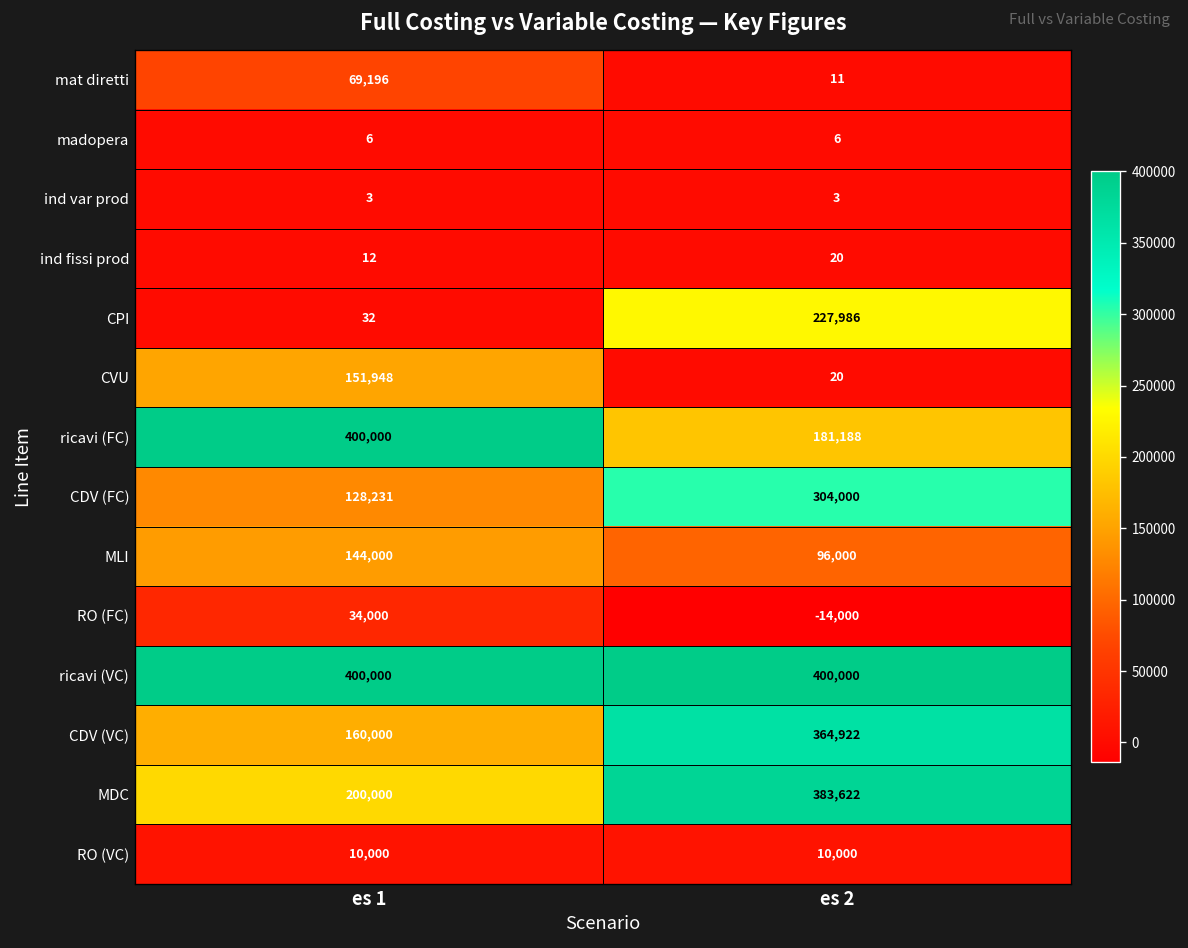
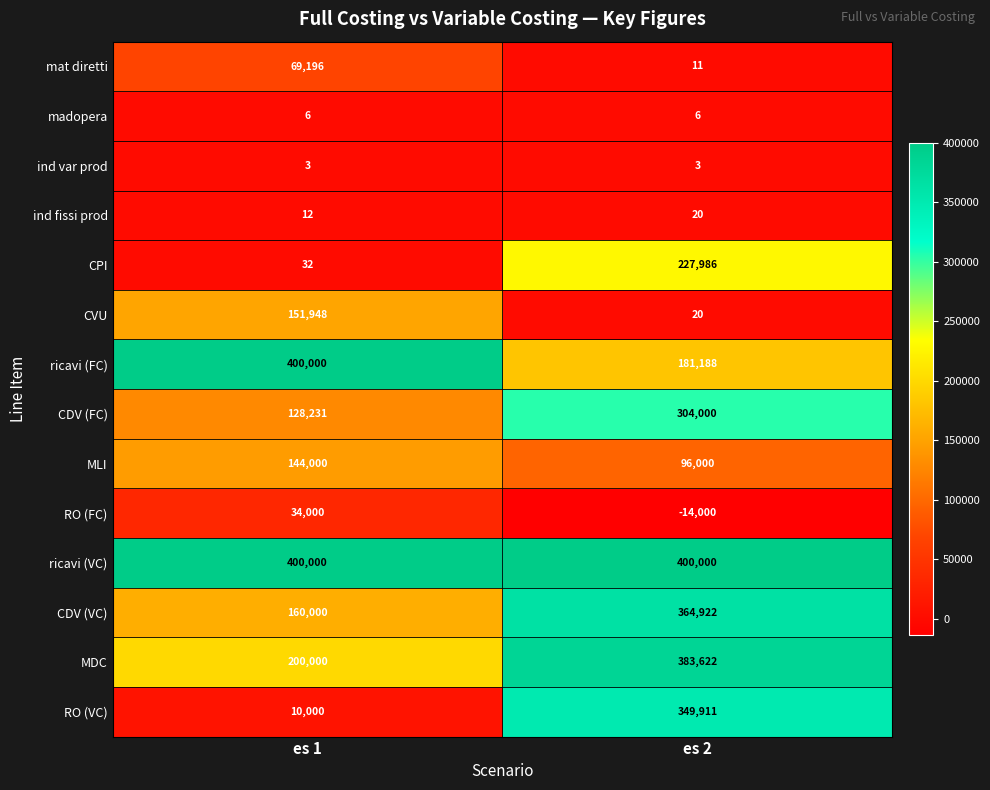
RO (VC), es 2: 10,000 -> 349,911
